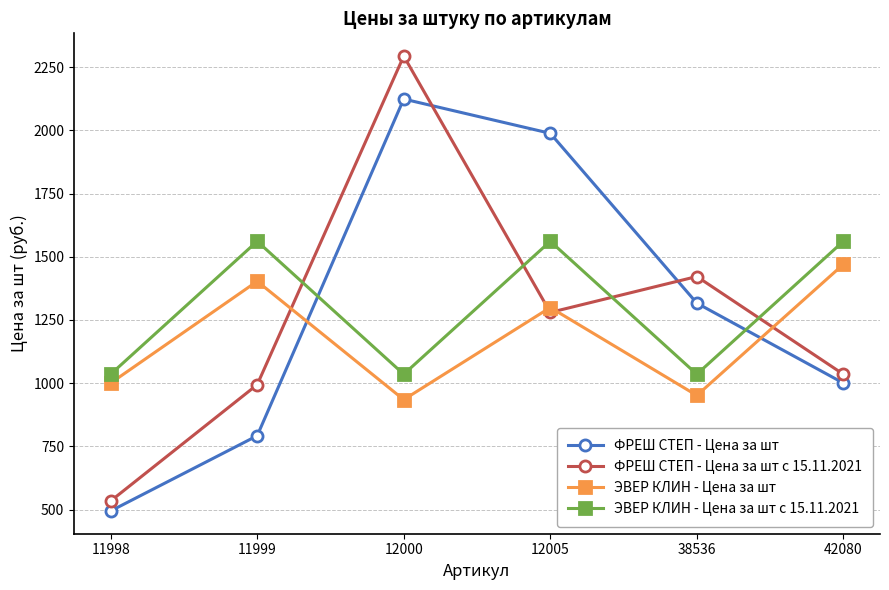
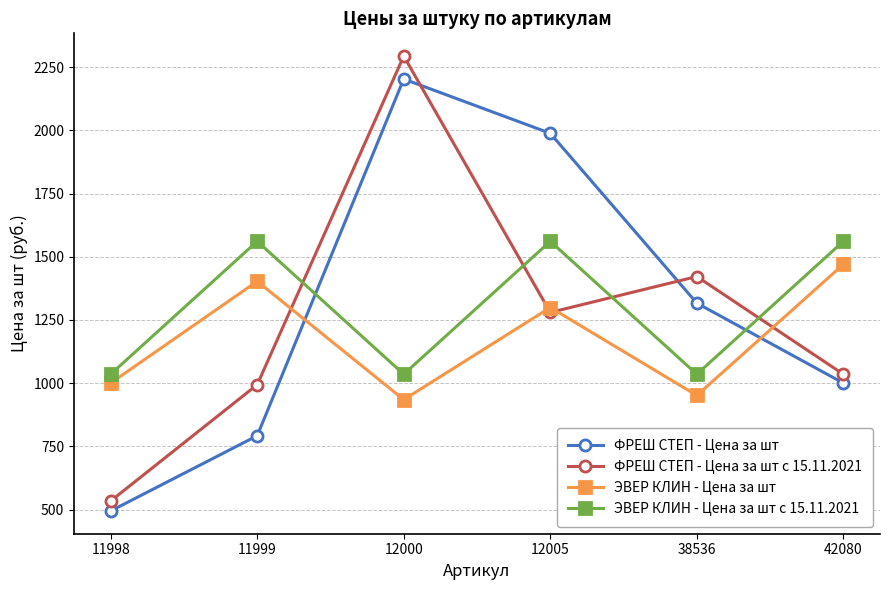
ФРЕШ СТЕП - Цена за шт, 12000: 2120 -> 2200
